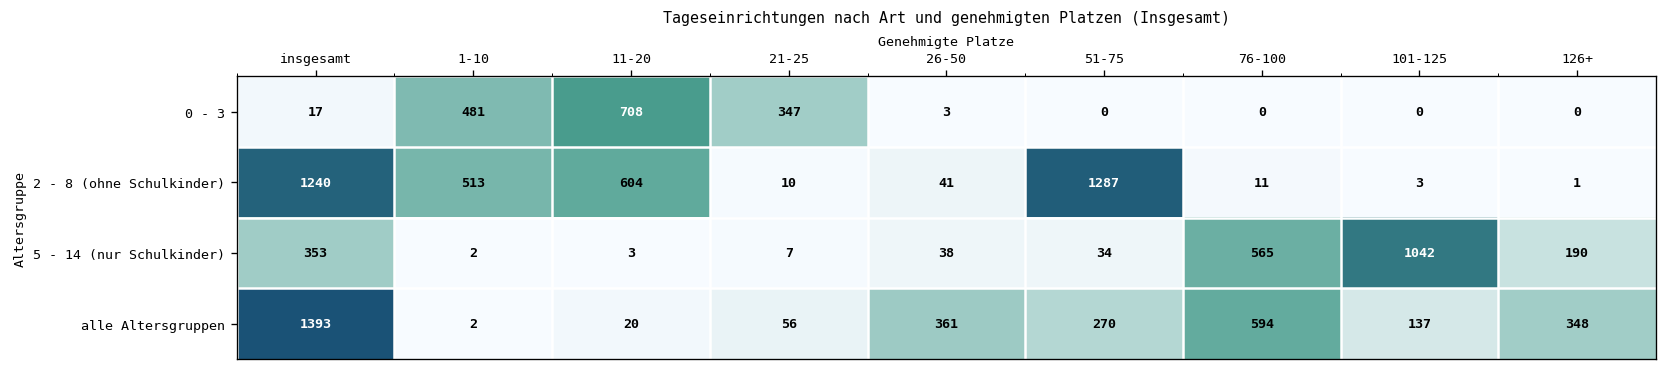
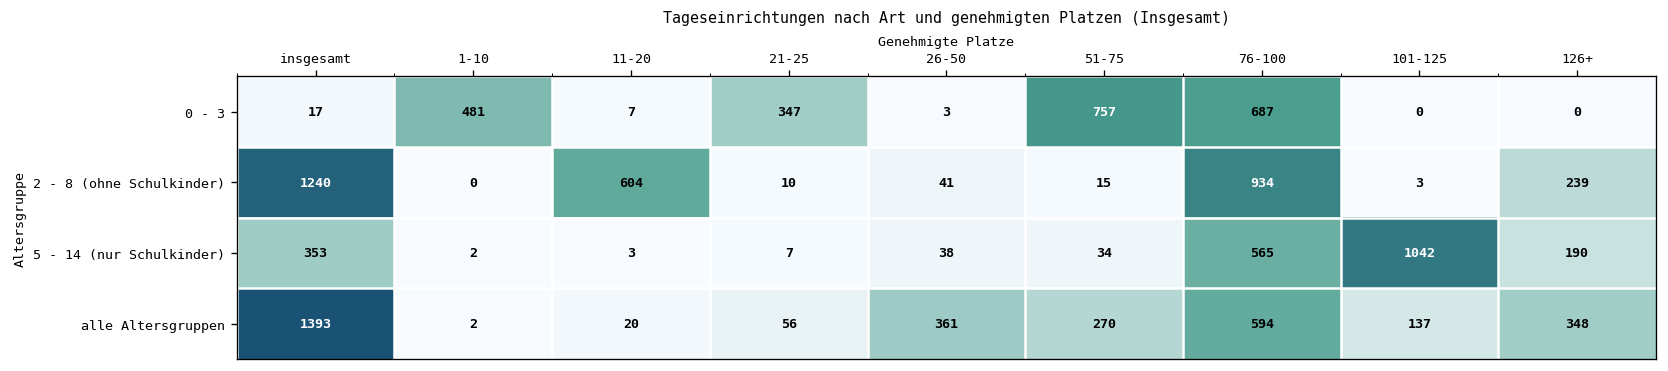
0 - 3, 11-20: 708 -> 7
0 - 3, 51-75: 0 -> 757
0 - 3, 76-100: 0 -> 687
2 - 8 (ohne Schulkinder), 1-10: 513 -> 0
2 - 8 (ohne Schulkinder), 51-75: 1287 -> 15
2 - 8 (ohne Schulkinder), 76-100: 11 -> 934
2 - 8 (ohne Schulkinder), 126+: 1 -> 239
